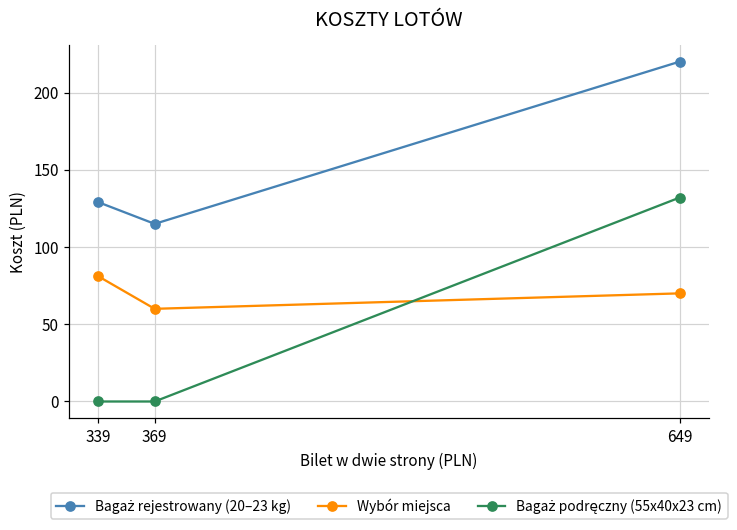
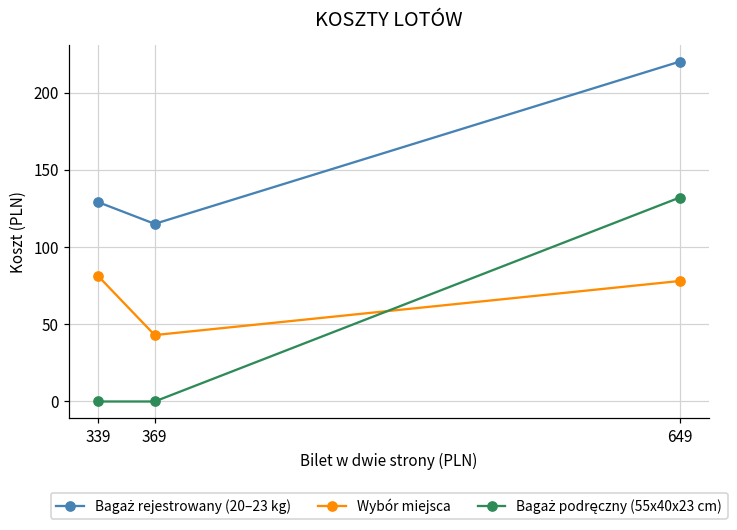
Wybór miejsca, 369: 60 -> 43
Wybór miejsca, 649: 70 -> 78
